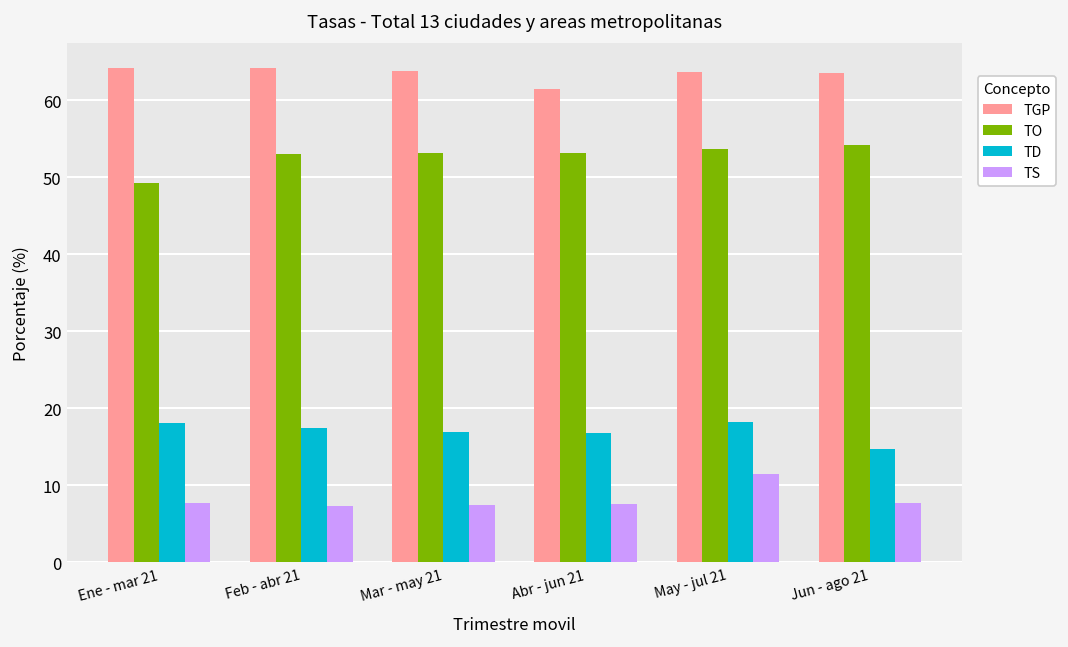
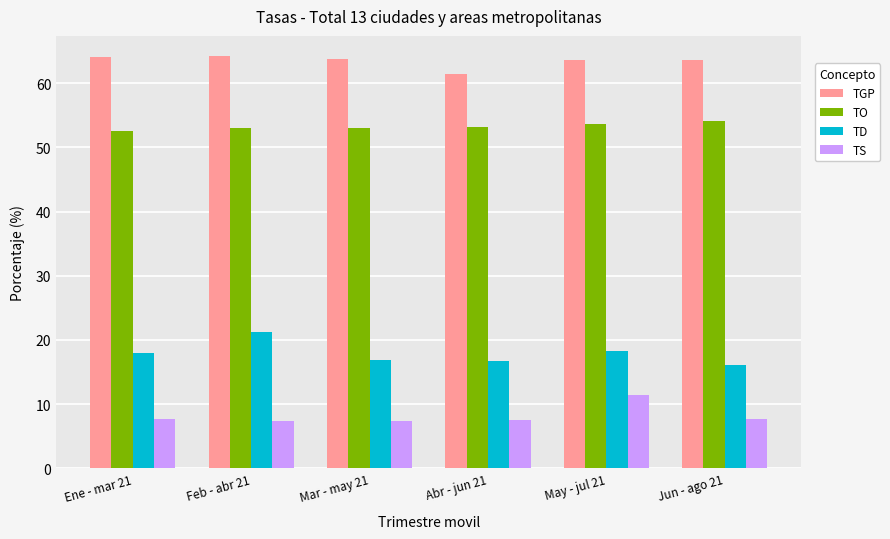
TO, Ene - mar 21: 49 -> 53
TD, Feb - abr 21: 17 -> 21
TD, Jun - ago 21: 15 -> 16
